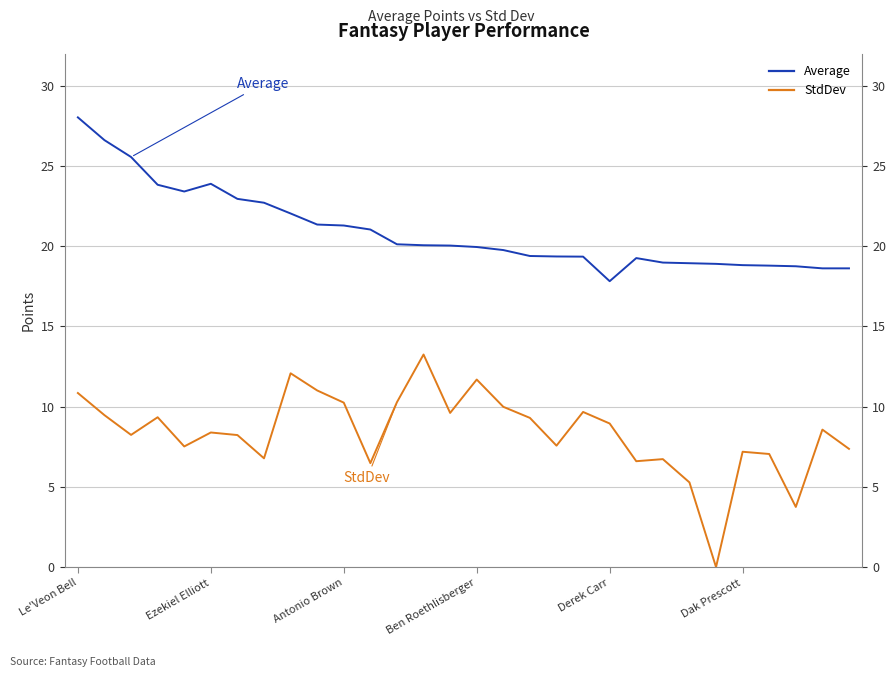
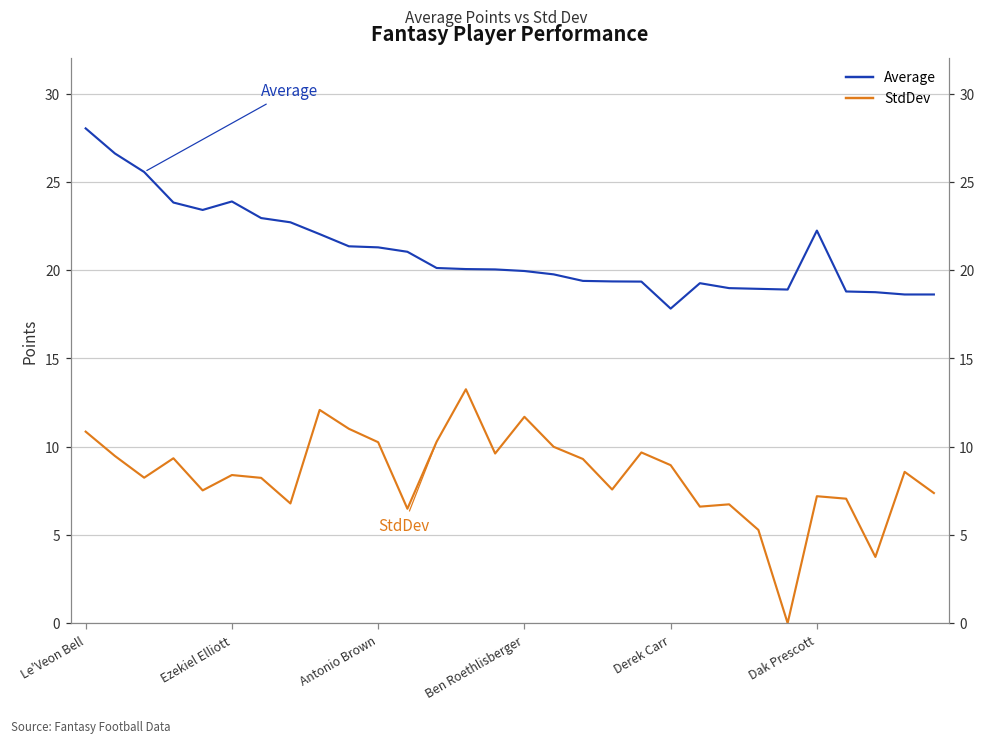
Average, Dak Prescott: 18.8 -> 22.2
